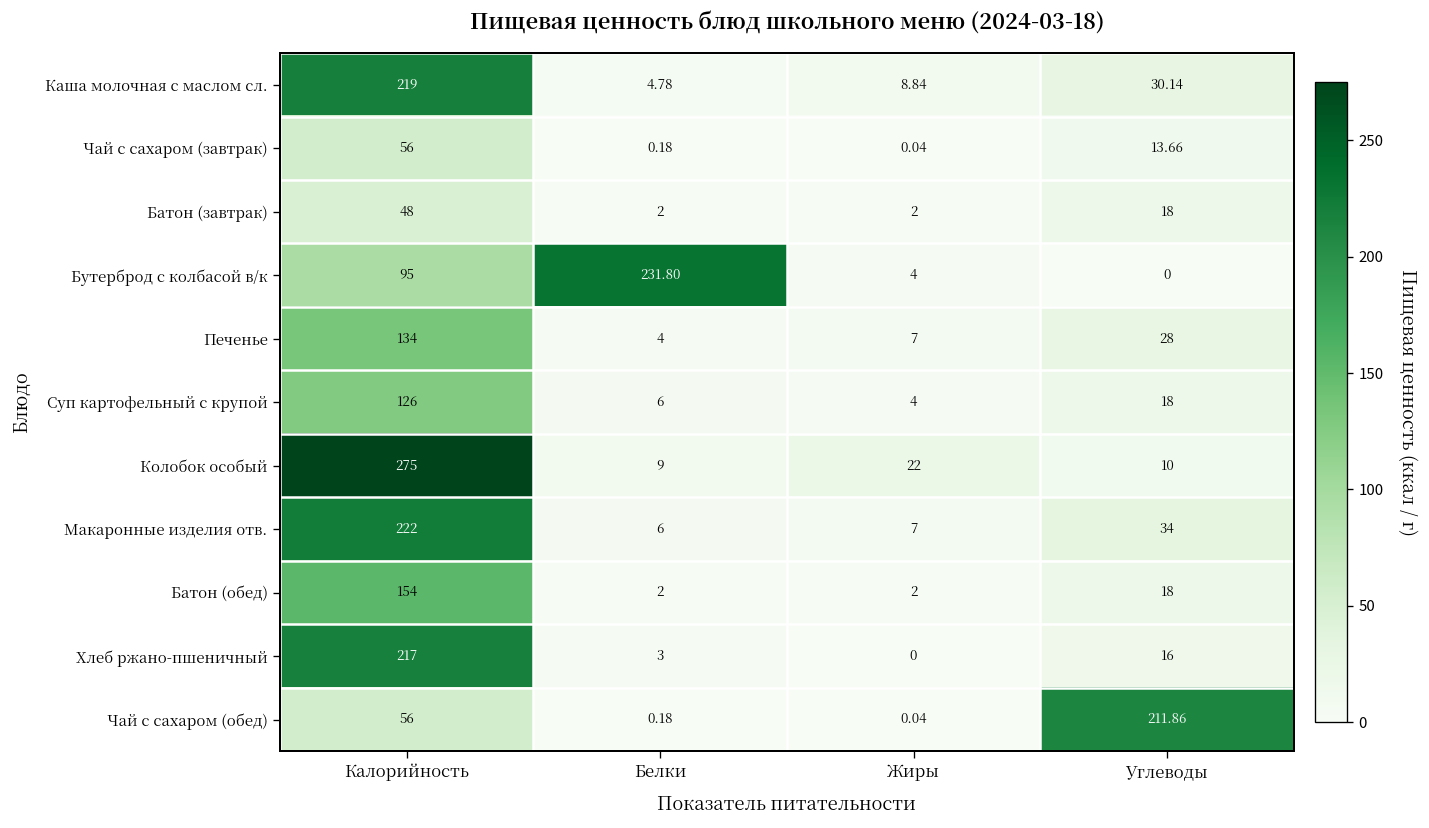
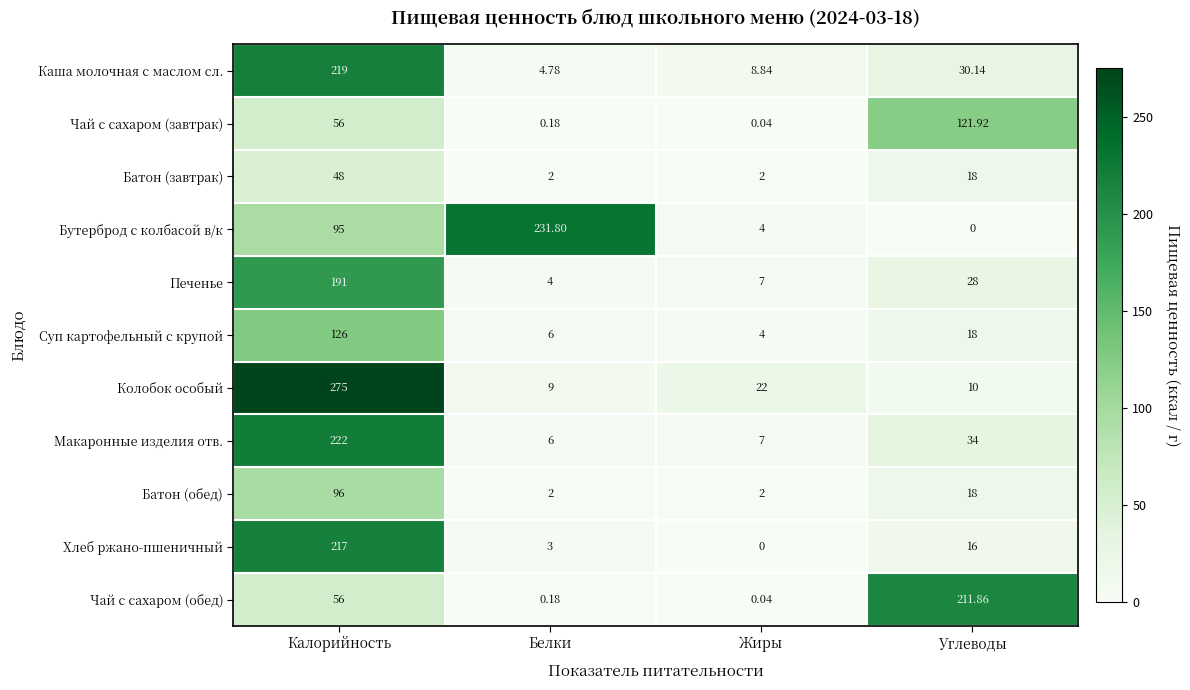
Чай с сахаром (завтрак), Углеводы: 13.66 -> 121.92
Печенье, Калорийность: 134 -> 191
Батон (обед), Калорийность: 154 -> 96
